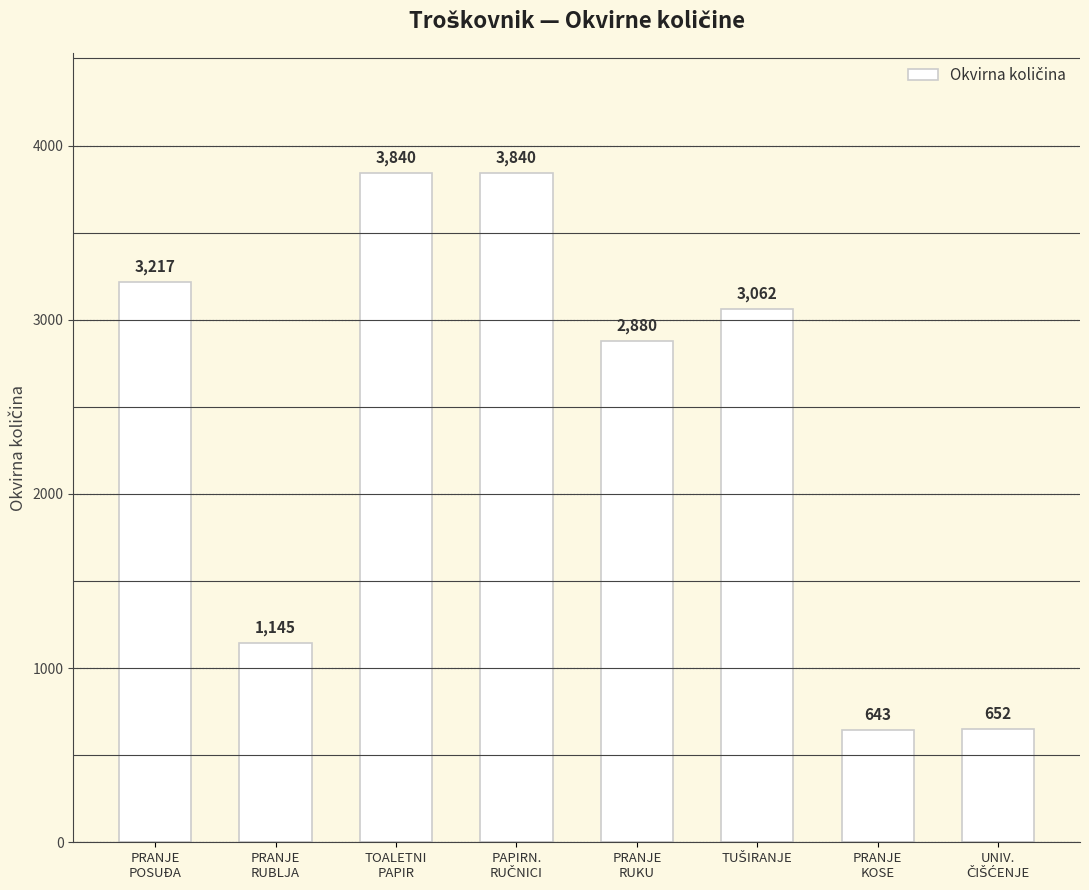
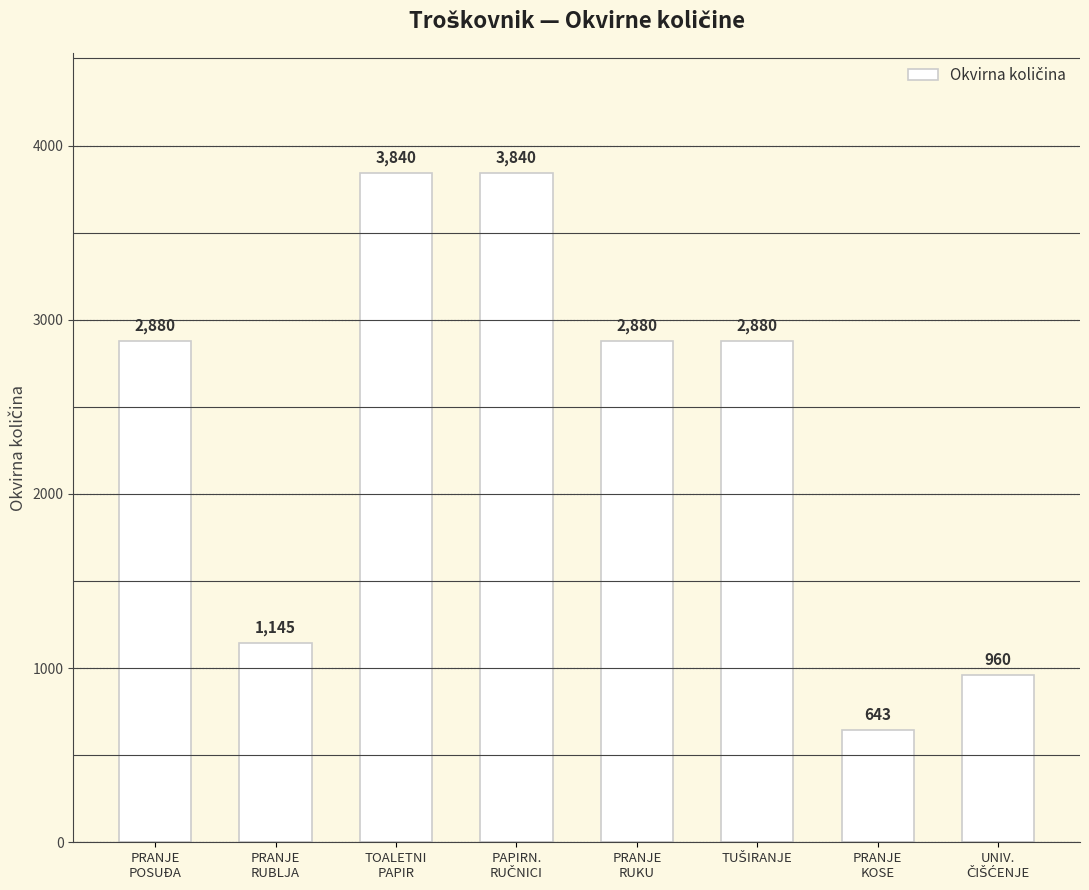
PRANJE POSUĐA: 3,217 -> 2,880
TUŠIRANJE: 3,062 -> 2,880
UNIV. ČIŠĆENJE: 652 -> 960
